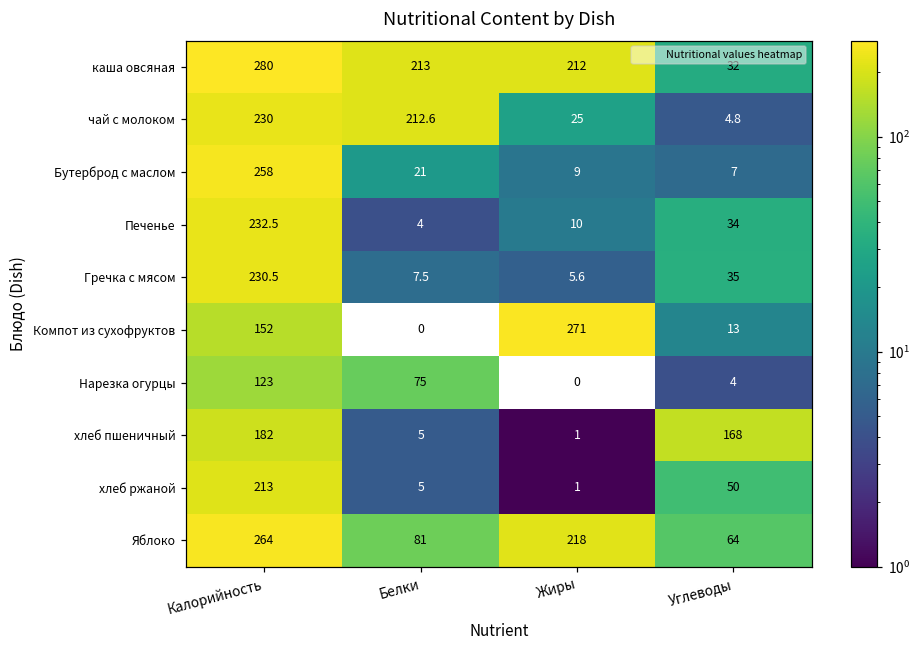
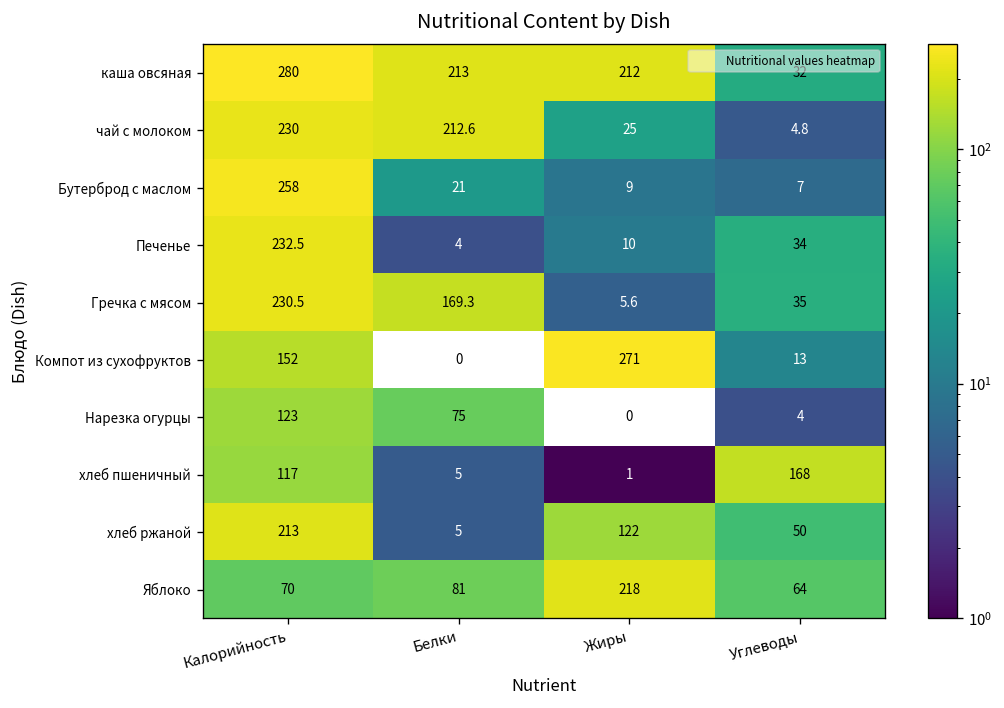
Гречка с мясом, Белки: 7.5 -> 169.3
хлеб пшеничный, Калорийность: 182 -> 117
хлеб ржаной, Жиры: 1 -> 122
Яблоко, Калорийность: 264 -> 70
